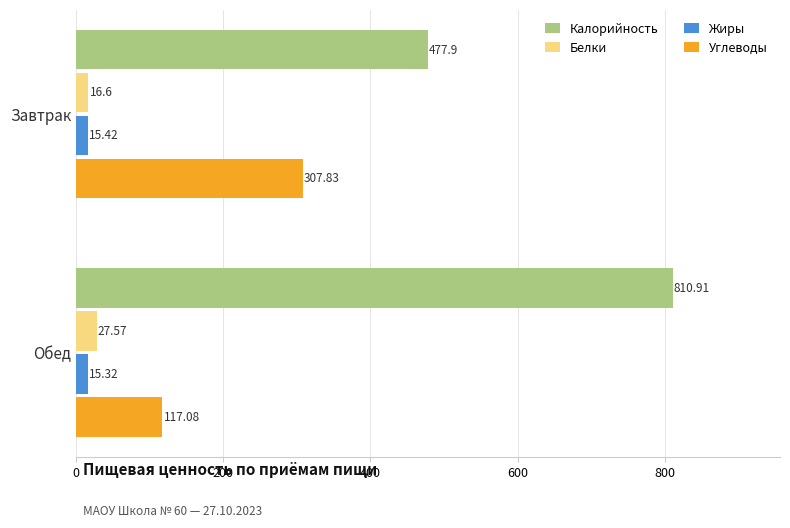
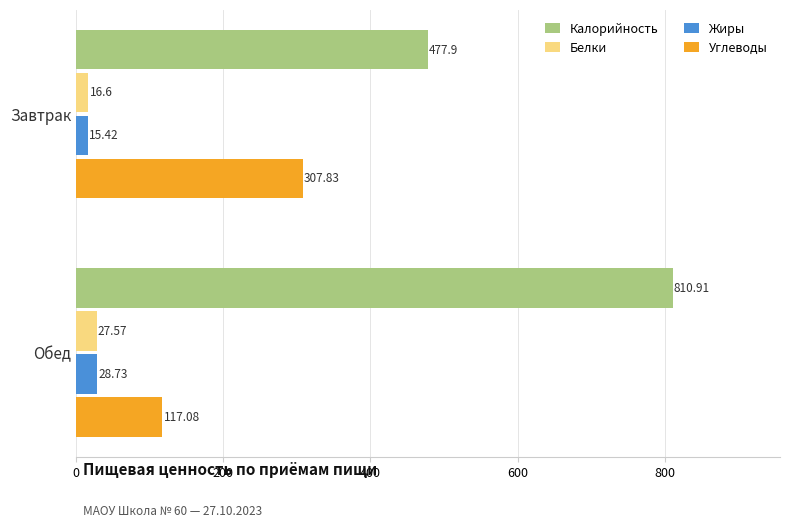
Жиры, Обед: 15.32 -> 28.73
